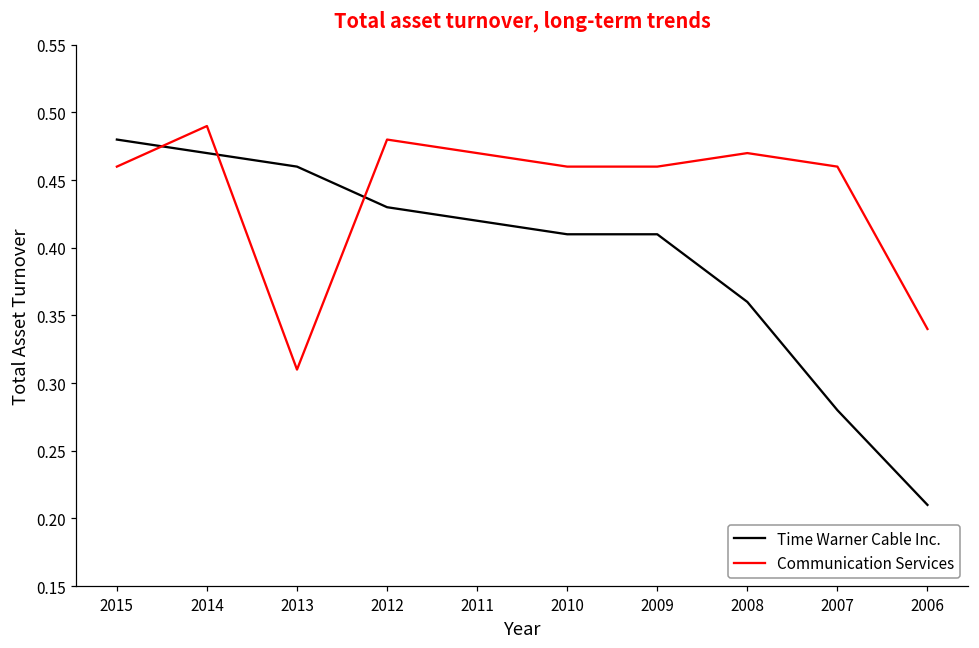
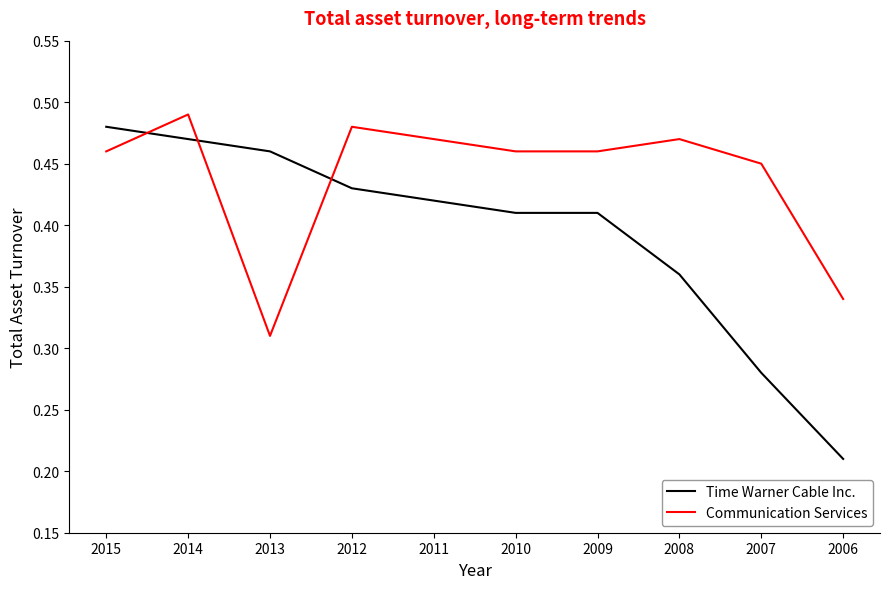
Communication Services, 2007: 0.46 -> 0.45
